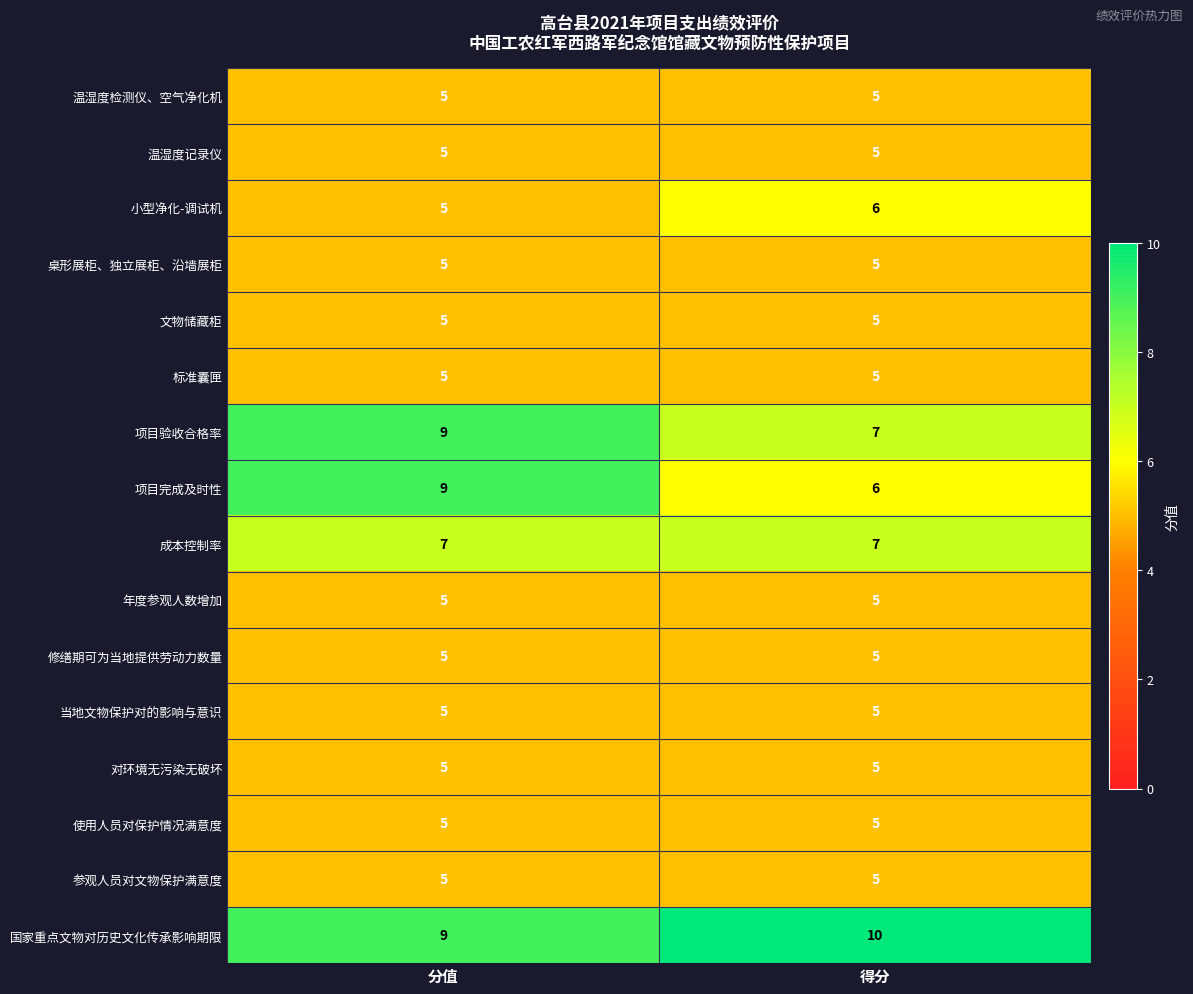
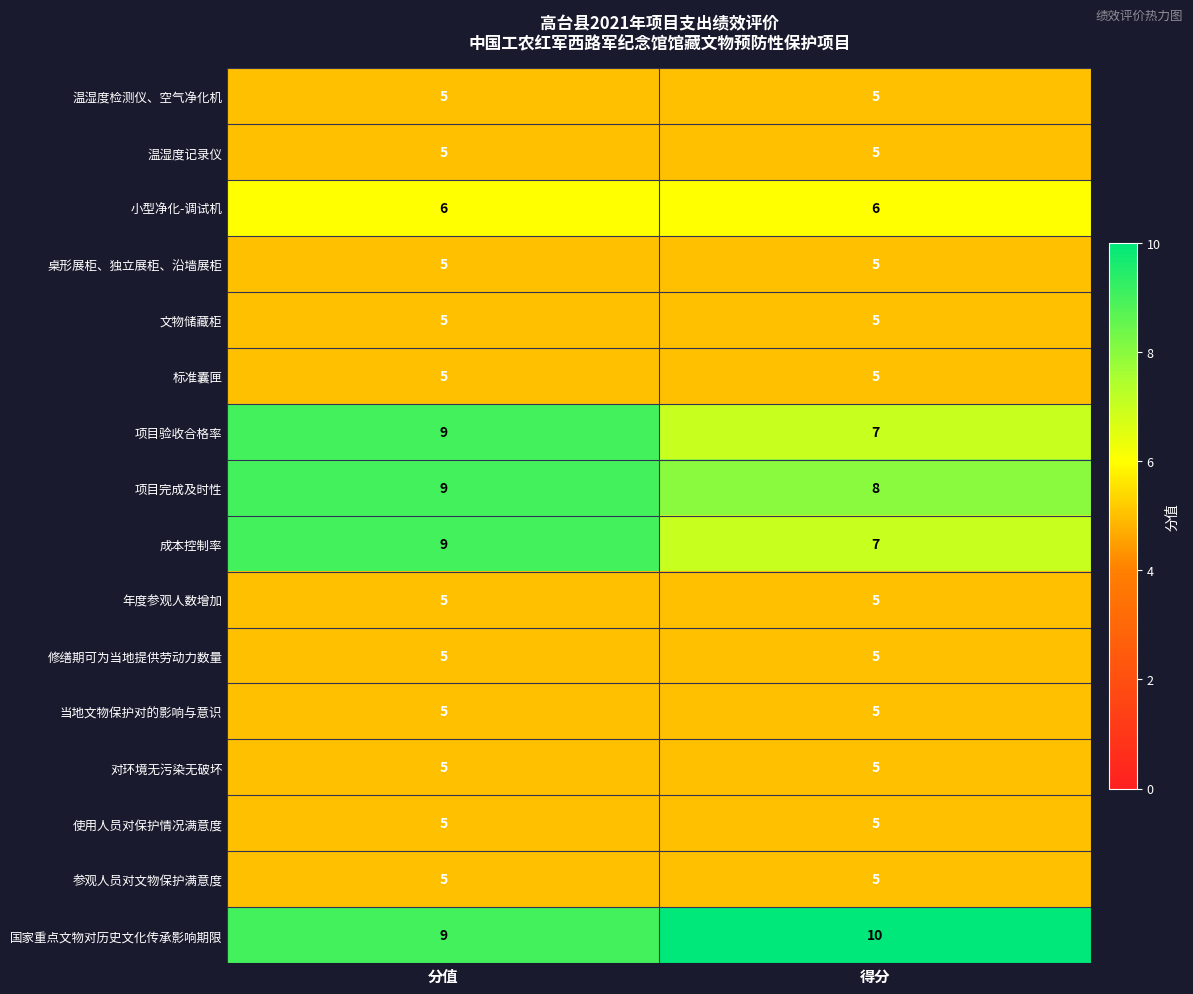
小型净化-调试机, 分值: 5 -> 6
项目完成及时性, 得分: 6 -> 8
成本控制率, 分值: 7 -> 9
